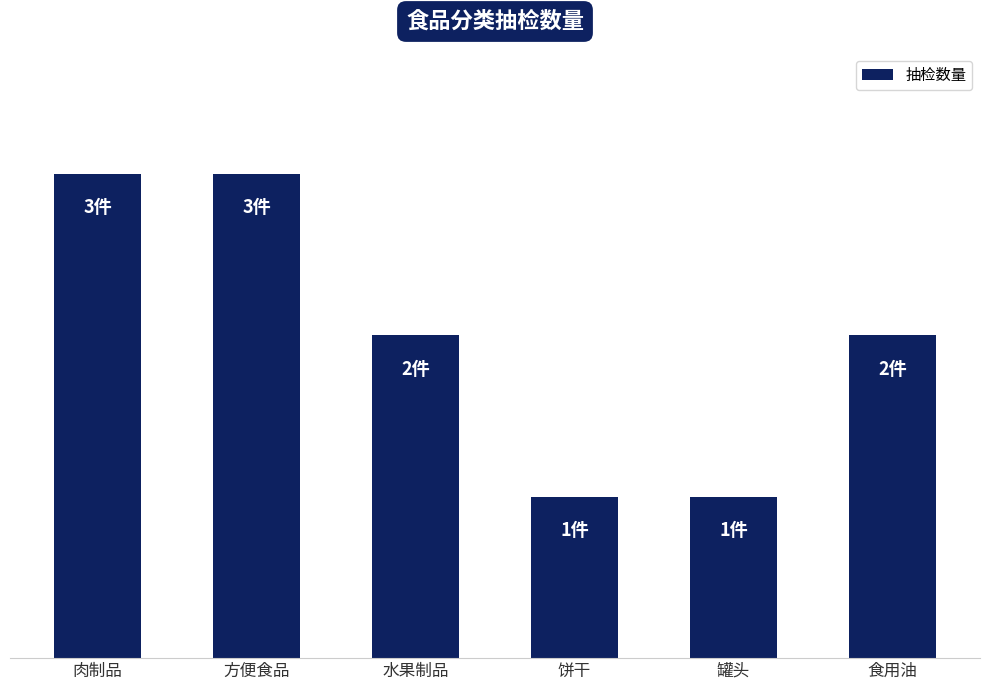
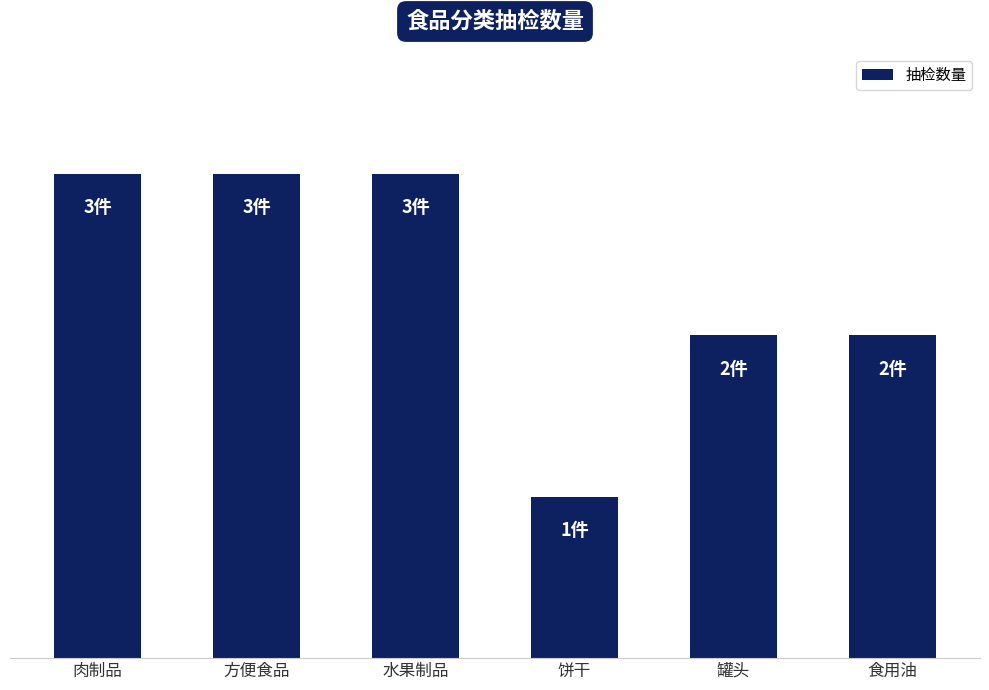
水果制品: 2件 -> 3件
罐头: 1件 -> 2件
